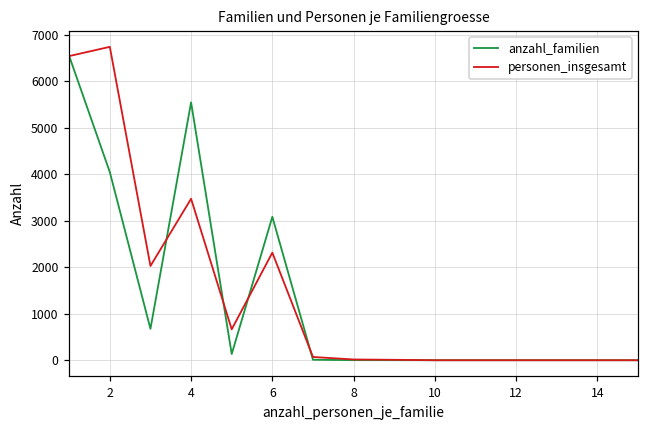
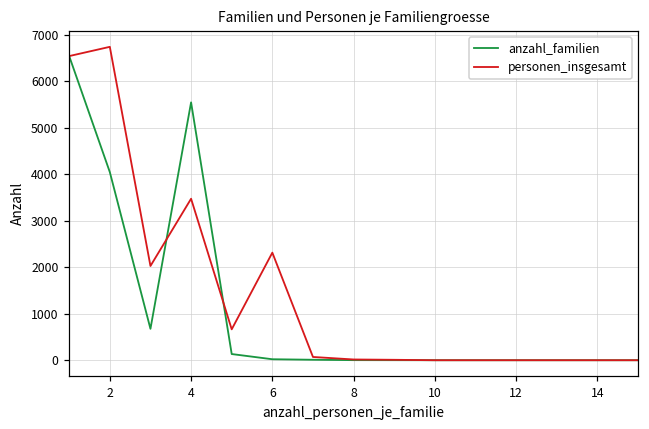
anzahl_familien, 6: 3100 -> 0
